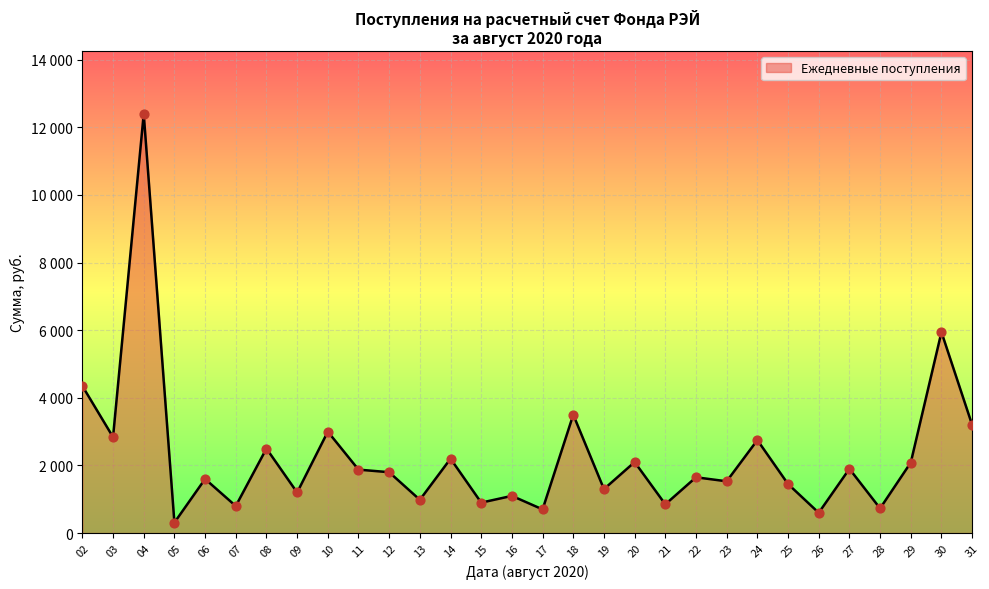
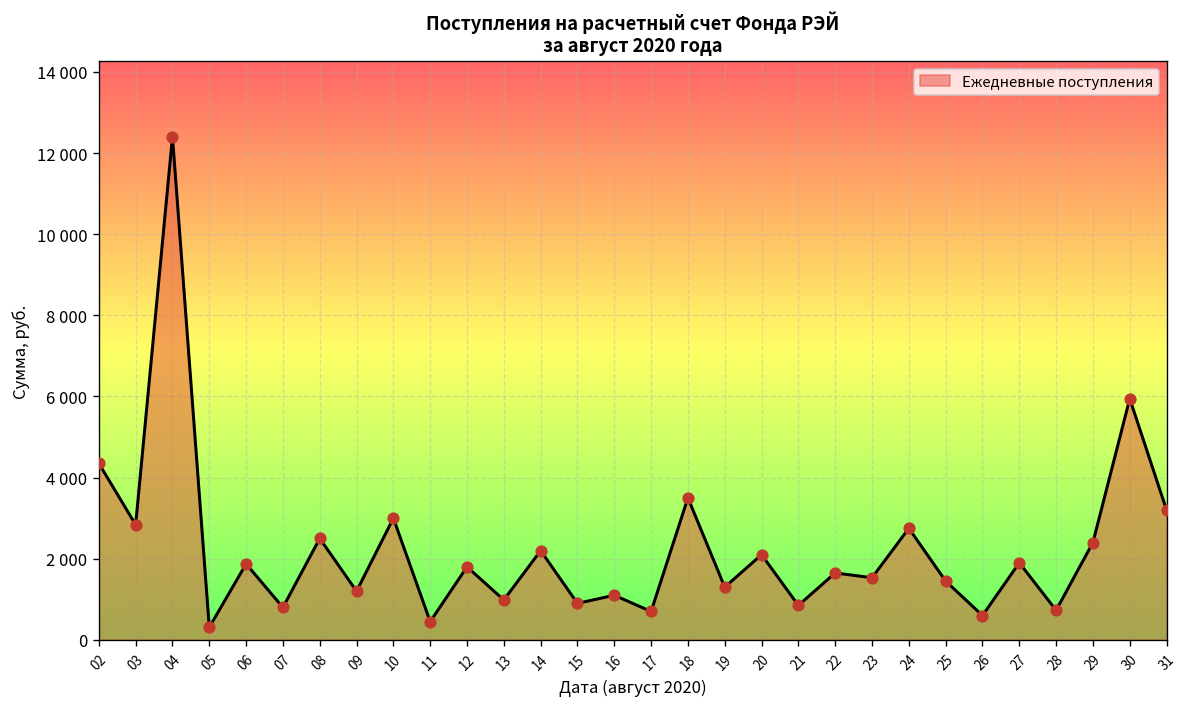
06: 1600 -> 1900
11: 1900 -> 500
29: 2100 -> 2400
